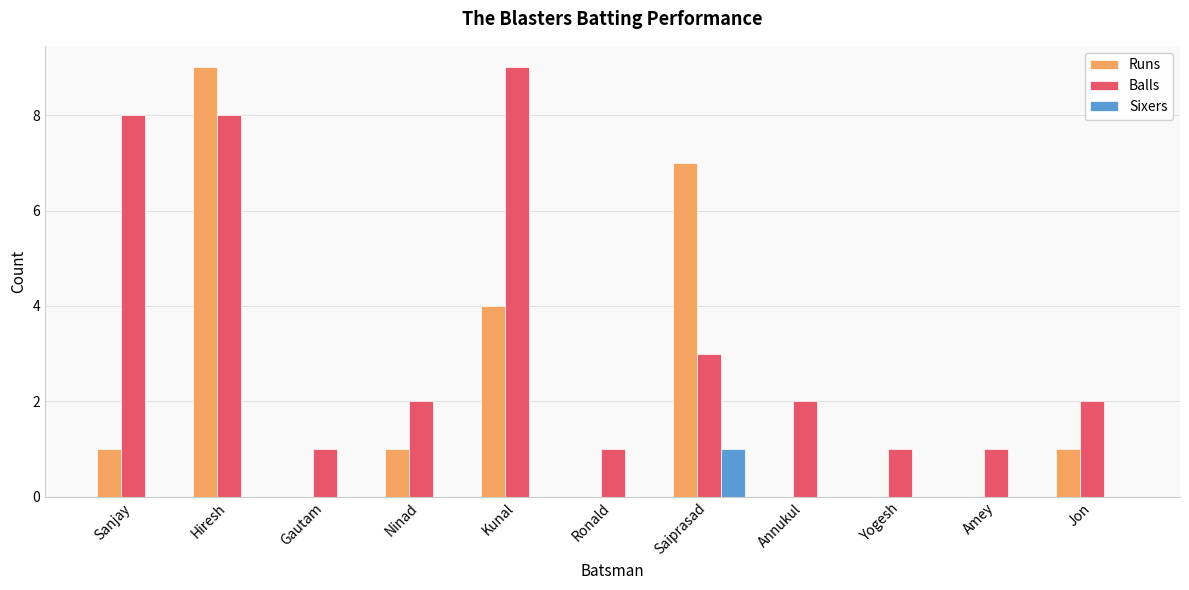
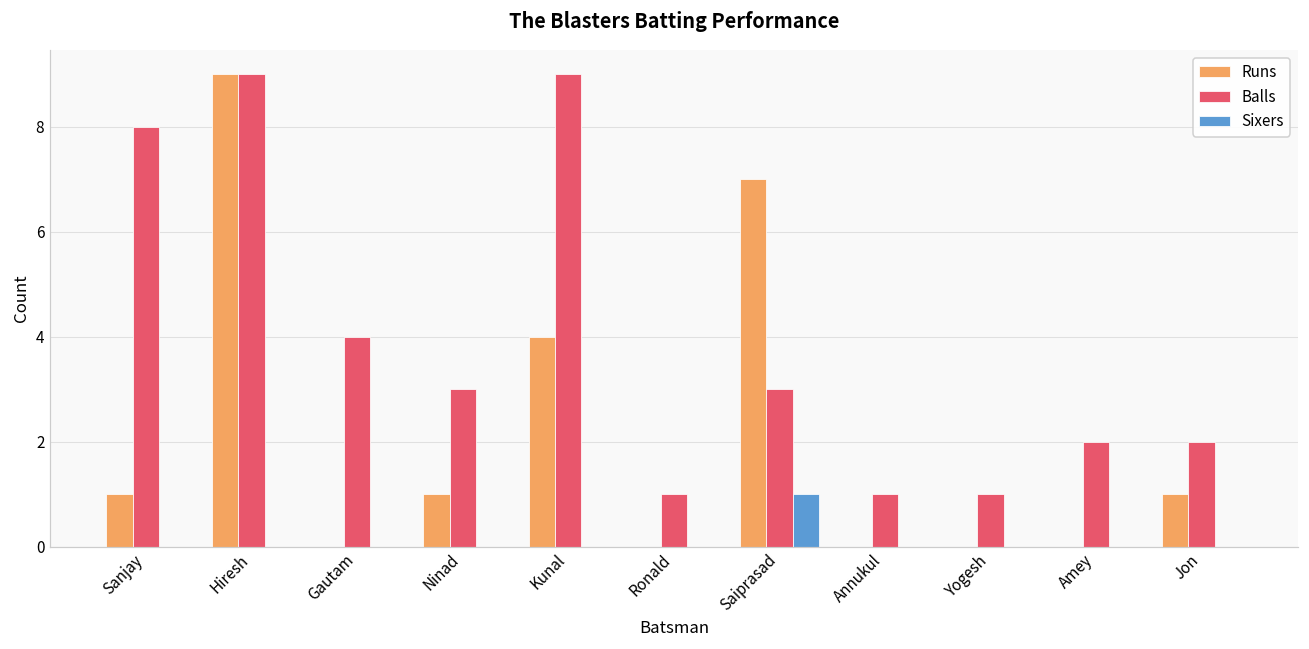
Balls, Hiresh: 8 -> 9
Balls, Gautam: 1 -> 4
Balls, Ninad: 2 -> 3
Balls, Annukul: 2 -> 1
Balls, Amey: 1 -> 2
